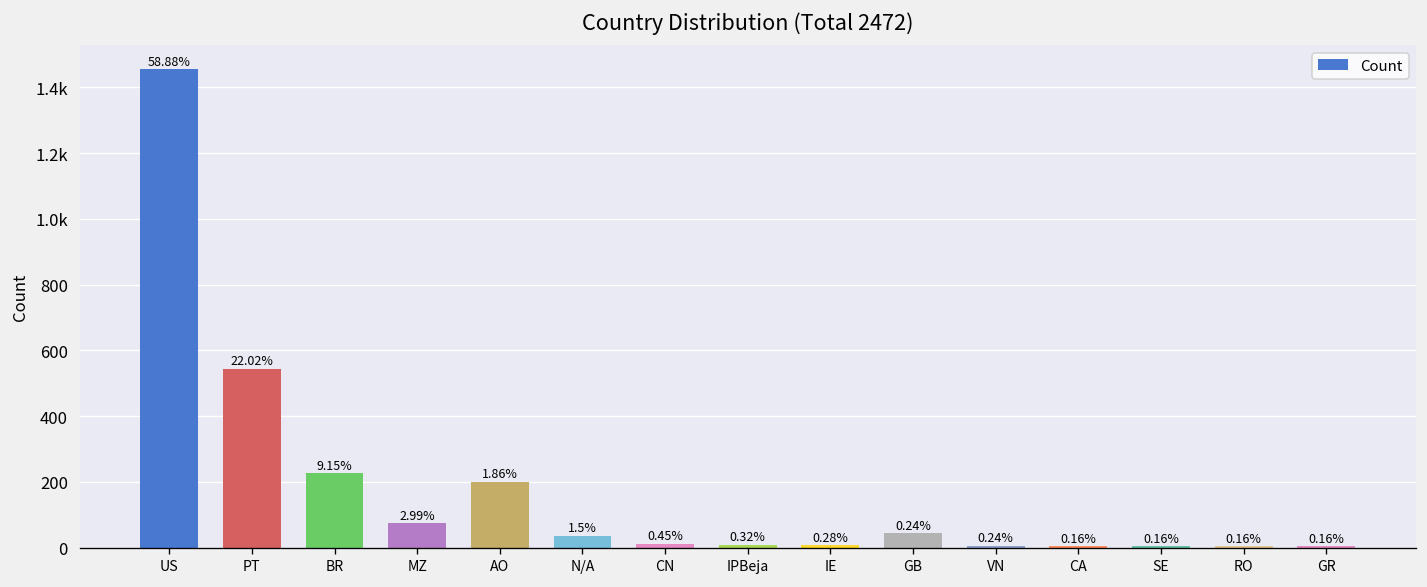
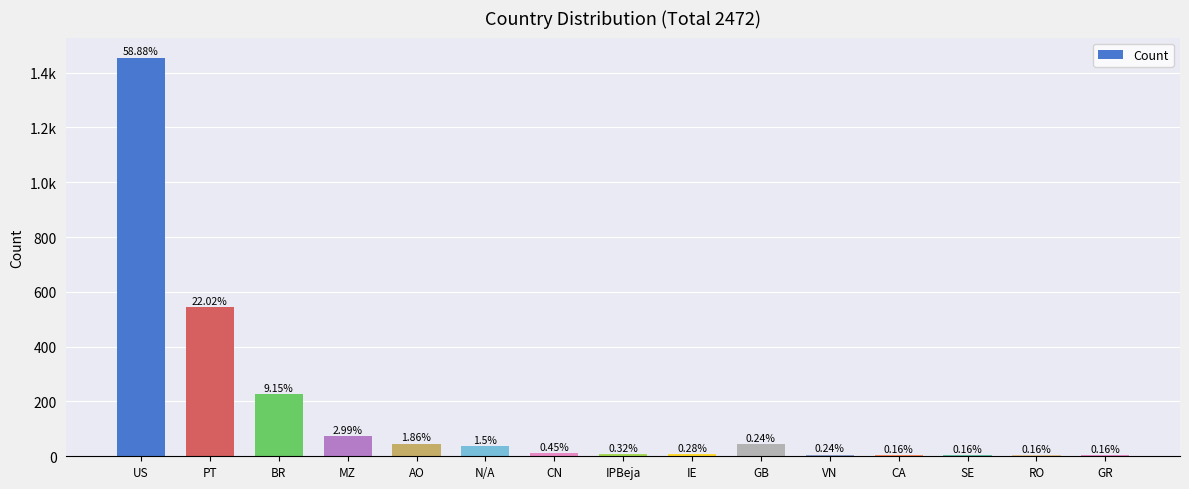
AO: 200 -> 50
